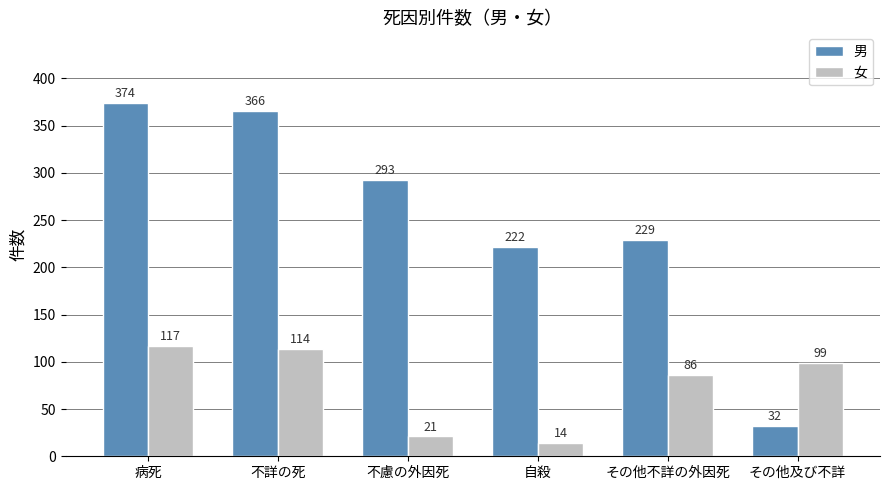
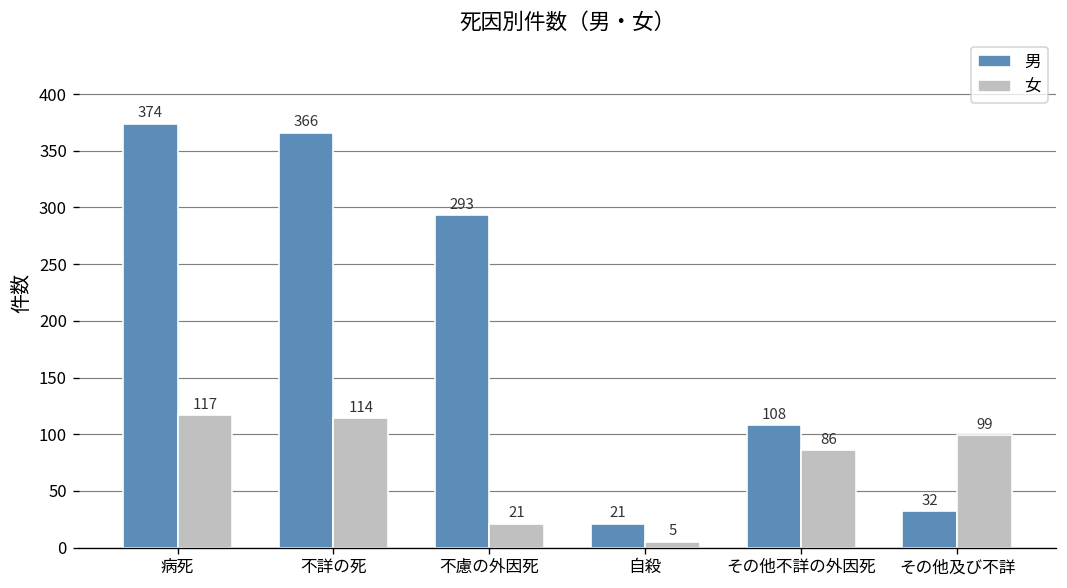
男, 自殺: 222 -> 21
女, 自殺: 14 -> 5
男, その他不詳の外因死: 229 -> 108
